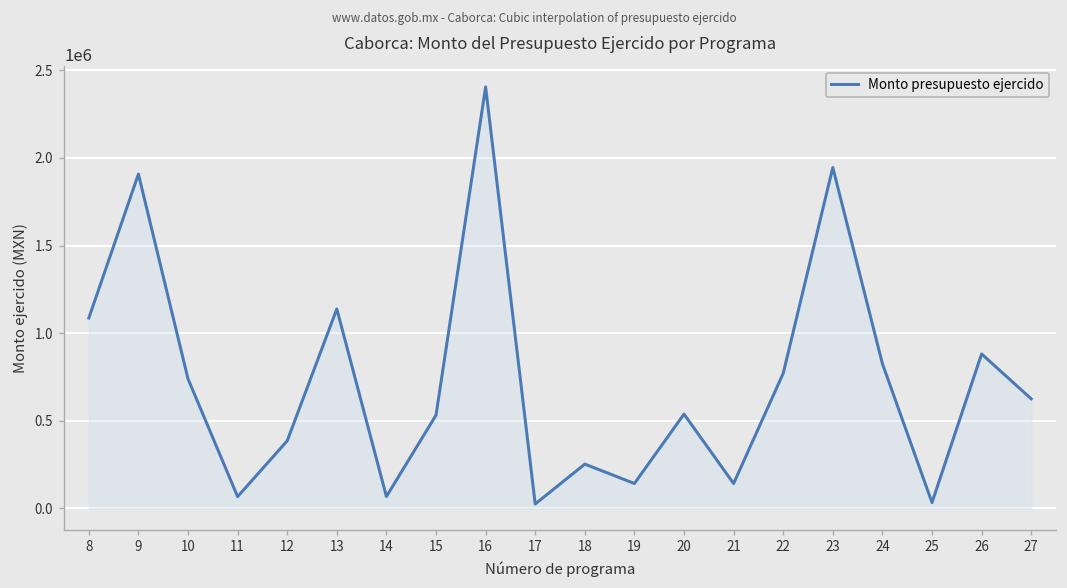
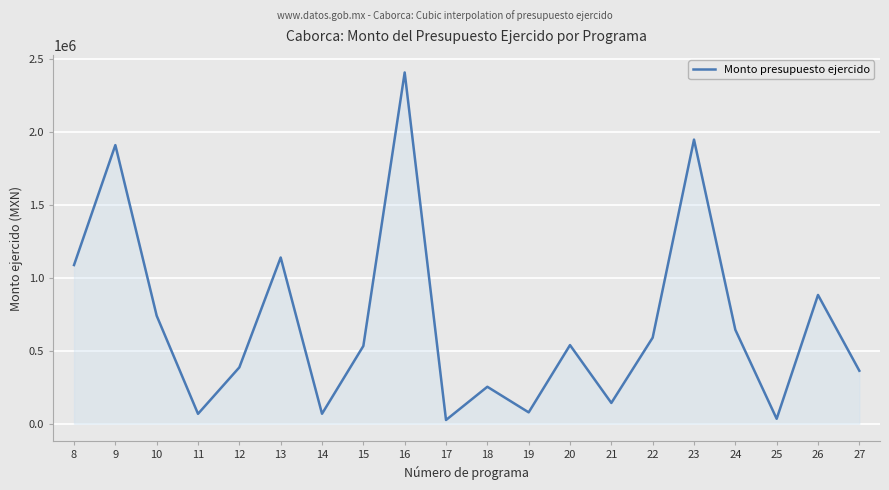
19: 140000 -> 80000
22: 770000 -> 590000
24: 830000 -> 640000
27: 630000 -> 360000
